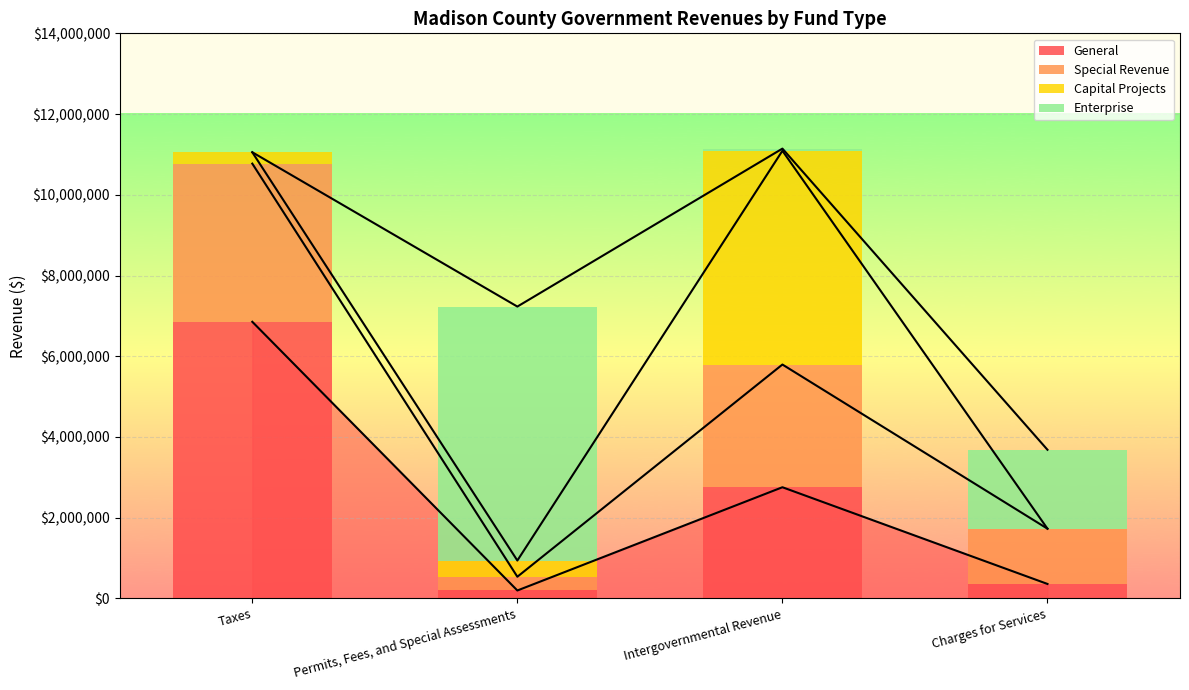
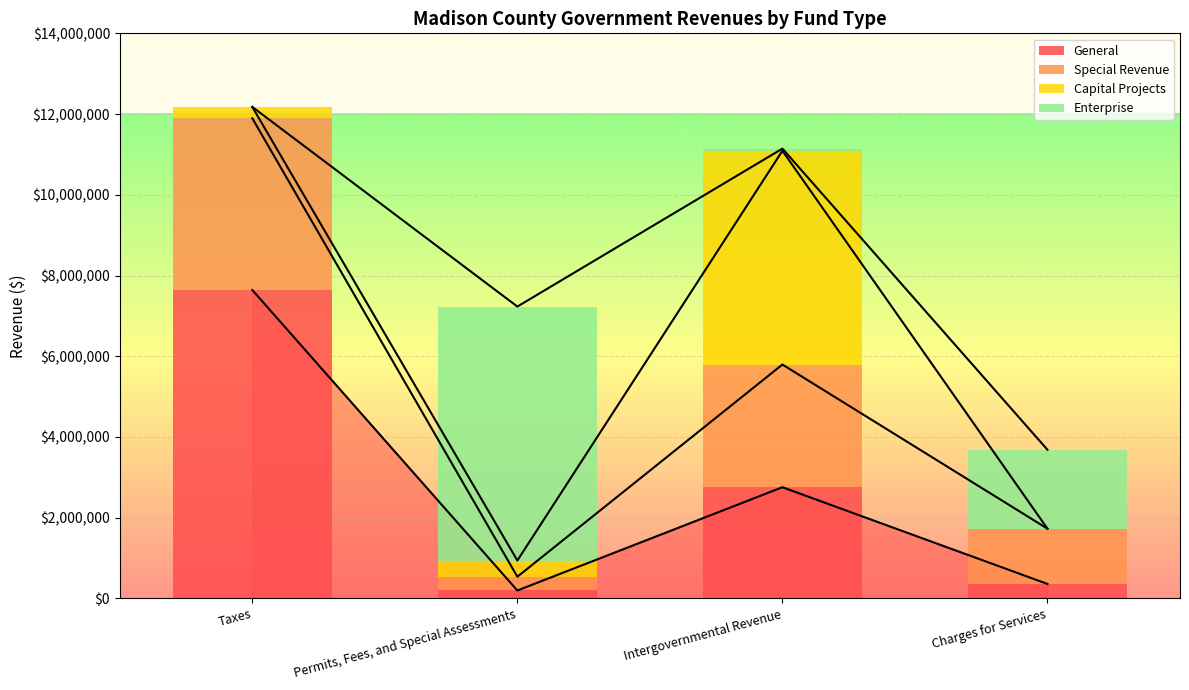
General, Taxes: $6,900,000 -> $7,600,000
Special Revenue, Taxes: $3,900,000 -> $4,300,000
